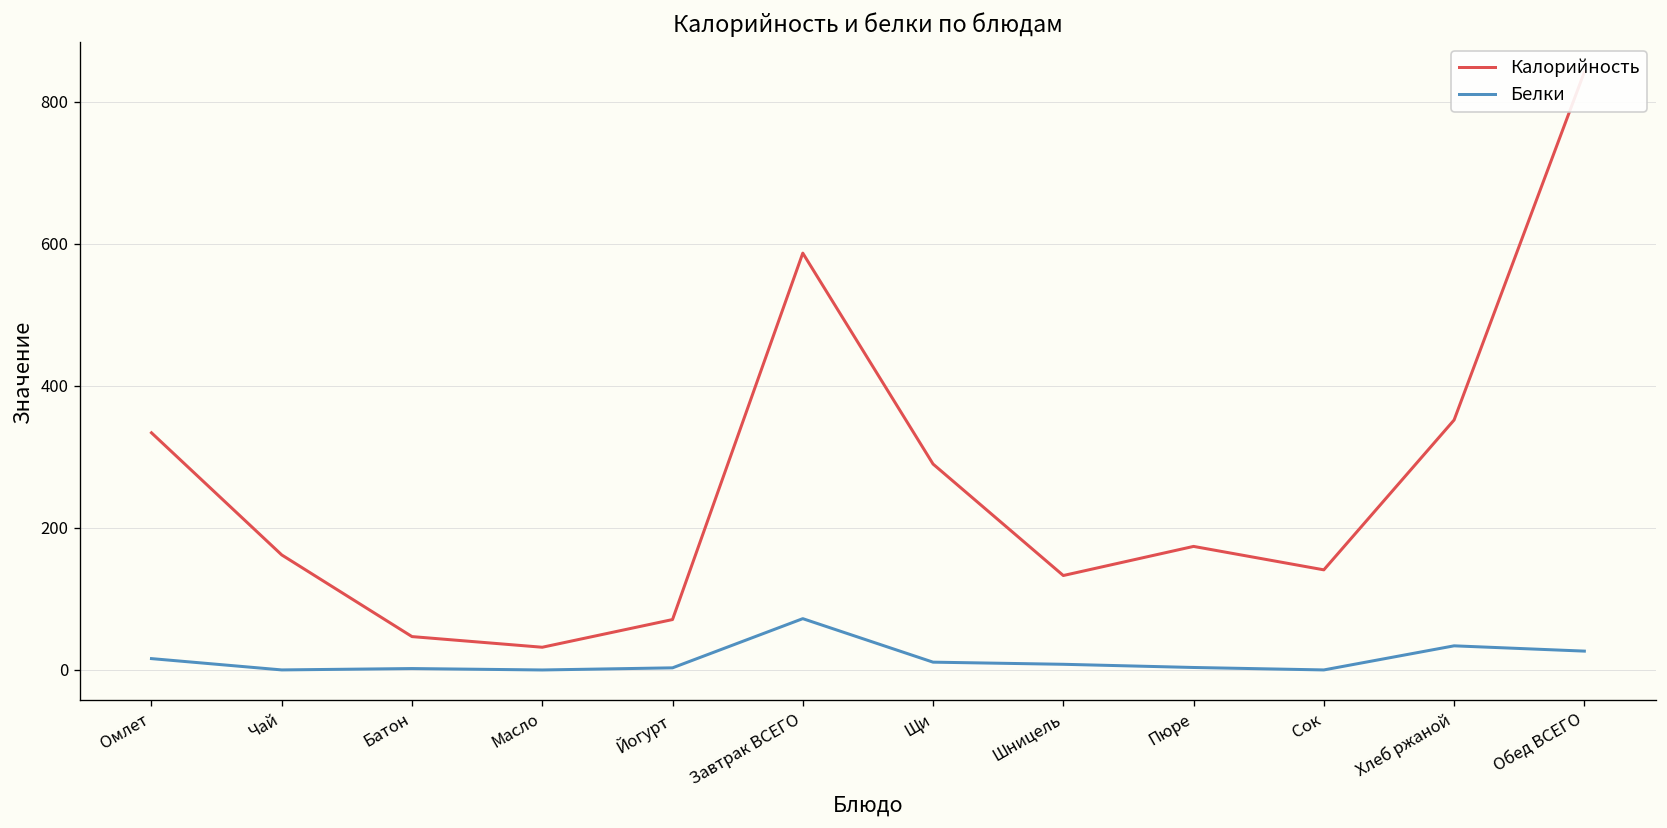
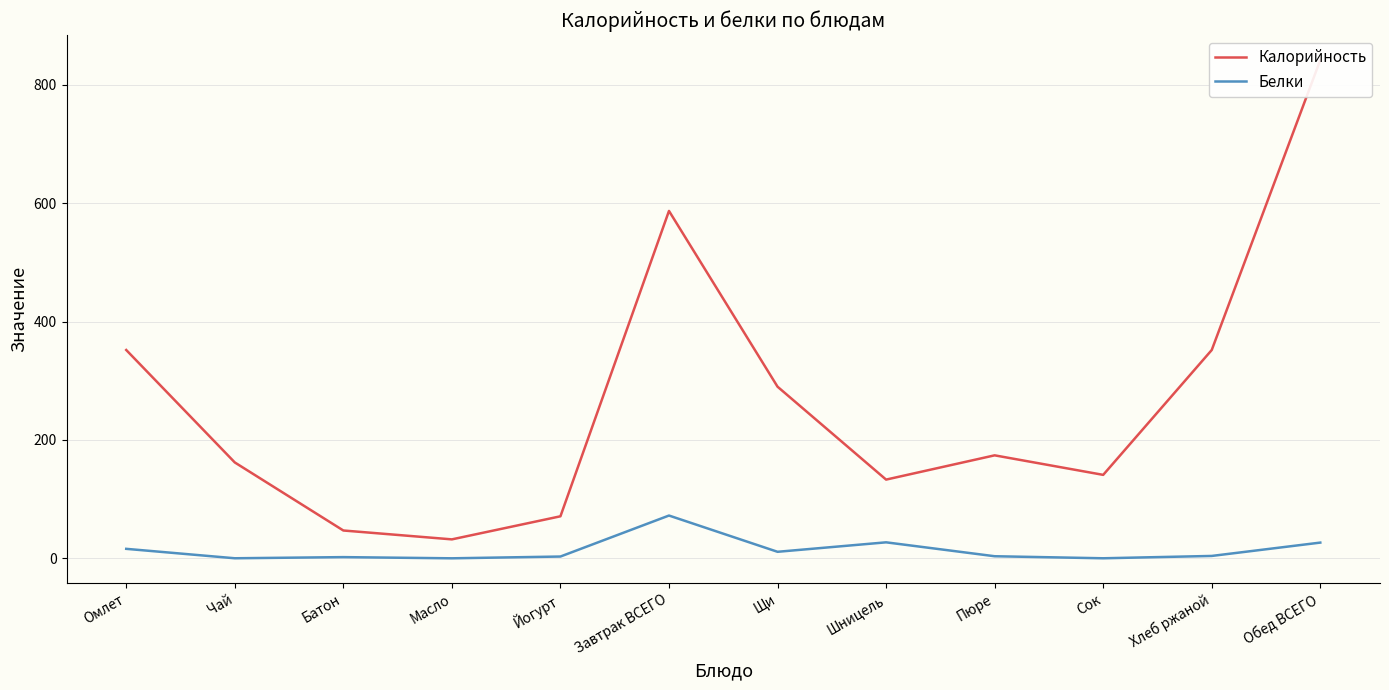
Калорийность, Омлет: 330 -> 350
Белки, Шницель: 10 -> 30
Белки, Хлеб ржаной: 30 -> 0
